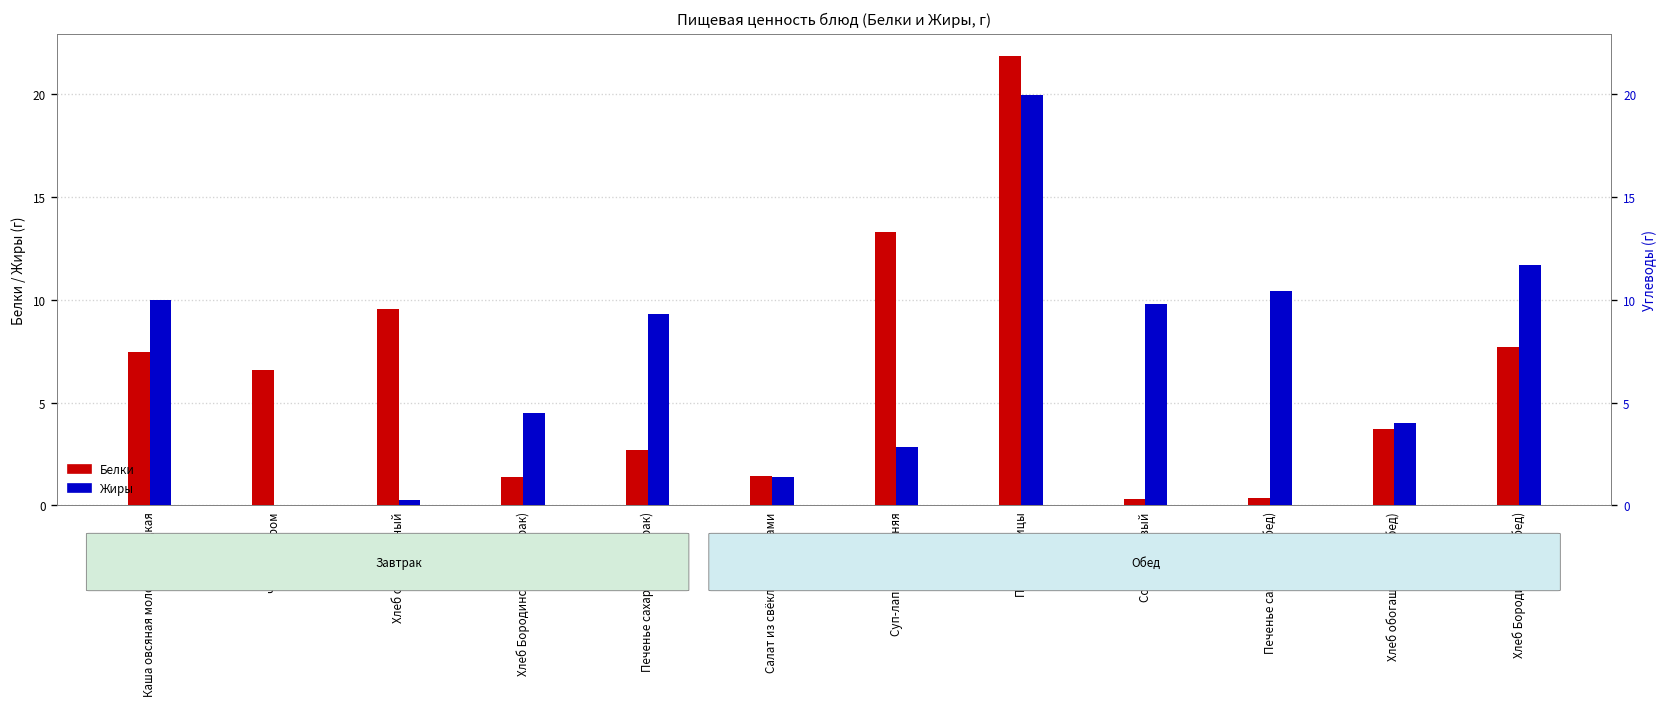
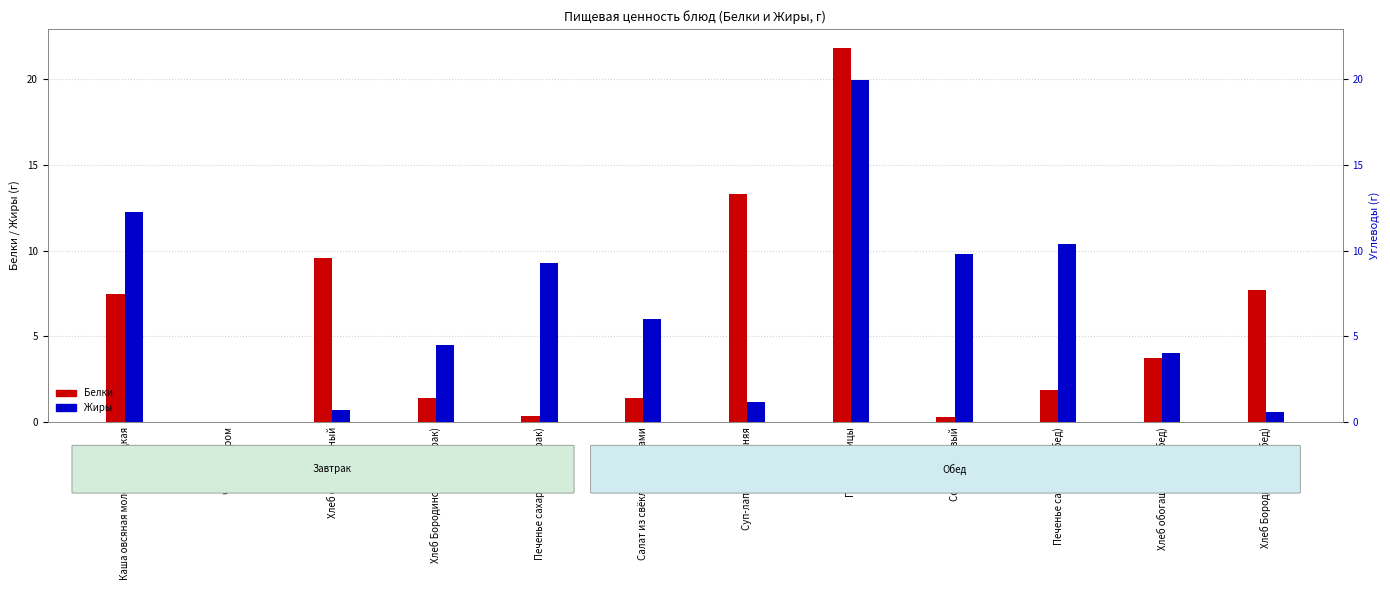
Жиры, Каша овсяная молочная жидкая: 10.0 -> 12.2
Белки, Чай с сахаром: 6.6 -> 0.0
Жиры, Хлеб обогащенный: 0.3 -> 0.7
Белки, Печенье сахарное (завтрак): 2.7 -> 0.4
Жиры, Салат из свёклы с огурцами: 1.4 -> 6.0
Жиры, Суп-лапша домашняя: 2.9 -> 1.2
Белки, Печенье сахарное (обед): 0.4 -> 1.9
Жиры, Хлеб Бородинский (обед): 11.7 -> 0.6
